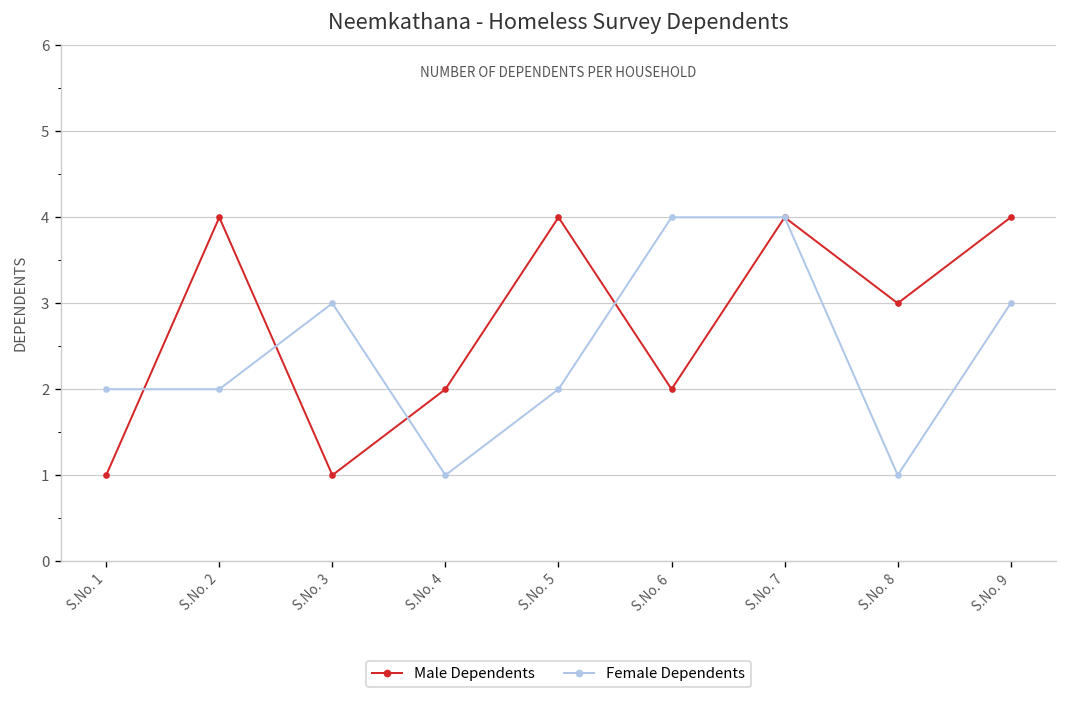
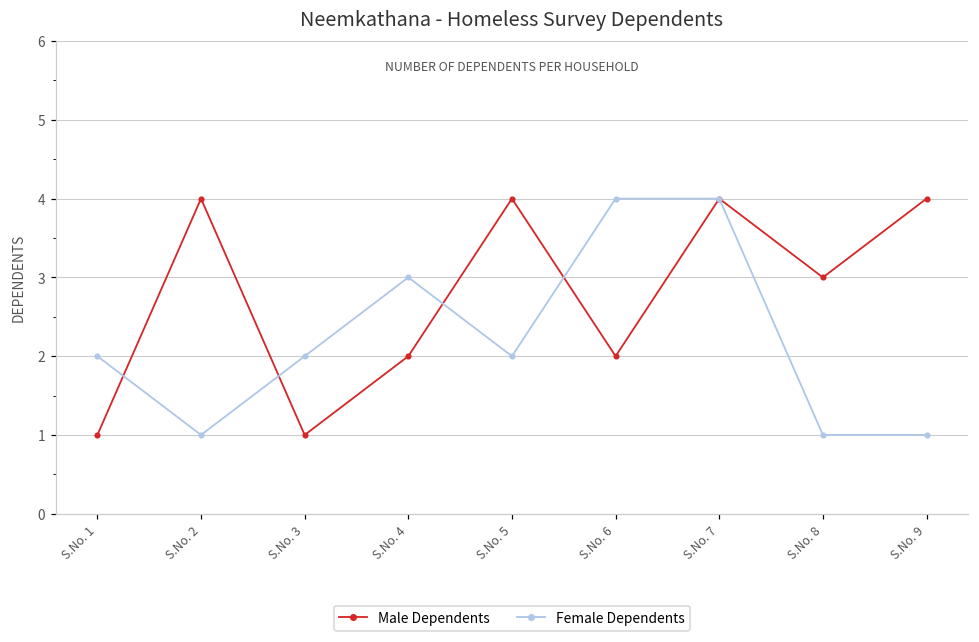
Female Dependents, S.No. 2: 2 -> 1
Female Dependents, S.No. 3: 3 -> 2
Female Dependents, S.No. 4: 1 -> 3
Female Dependents, S.No. 9: 3 -> 1
